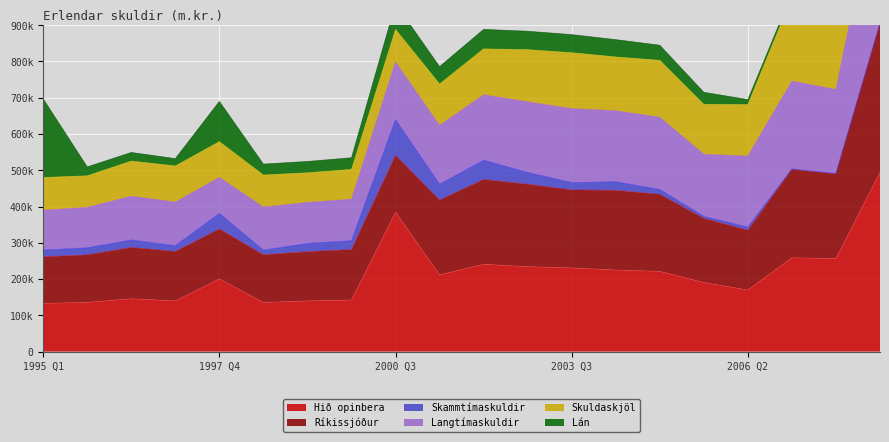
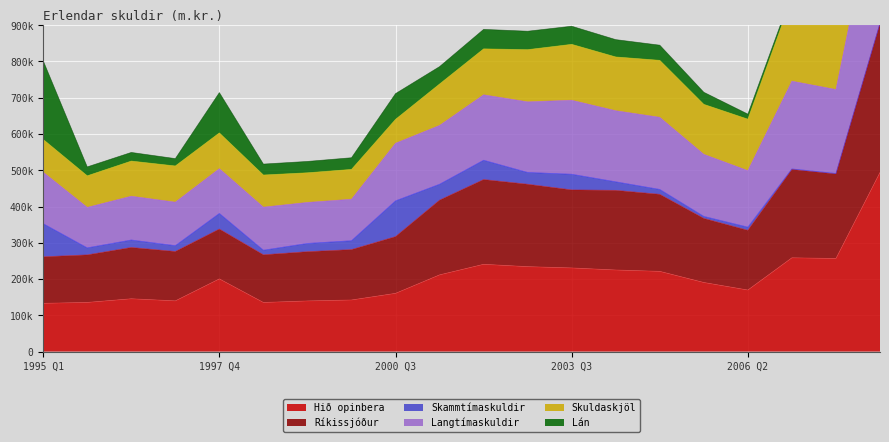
Skammtímaskuldir, 1995 Q1: 20000 -> 90000
Langtímaskuldir, 1995 Q1: 110000 -> 140000
Langtímaskuldir, 1997 Q4: 100000 -> 120000
Hið opinbera, 2000 Q3: 380000 -> 160000
Skuldaskjöl, 2000 Q3: 90000 -> 70000
Skammtímaskuldir, 2003 Q3: 20000 -> 40000
Langtímaskuldir, 2006 Q2: 200000 -> 160000
